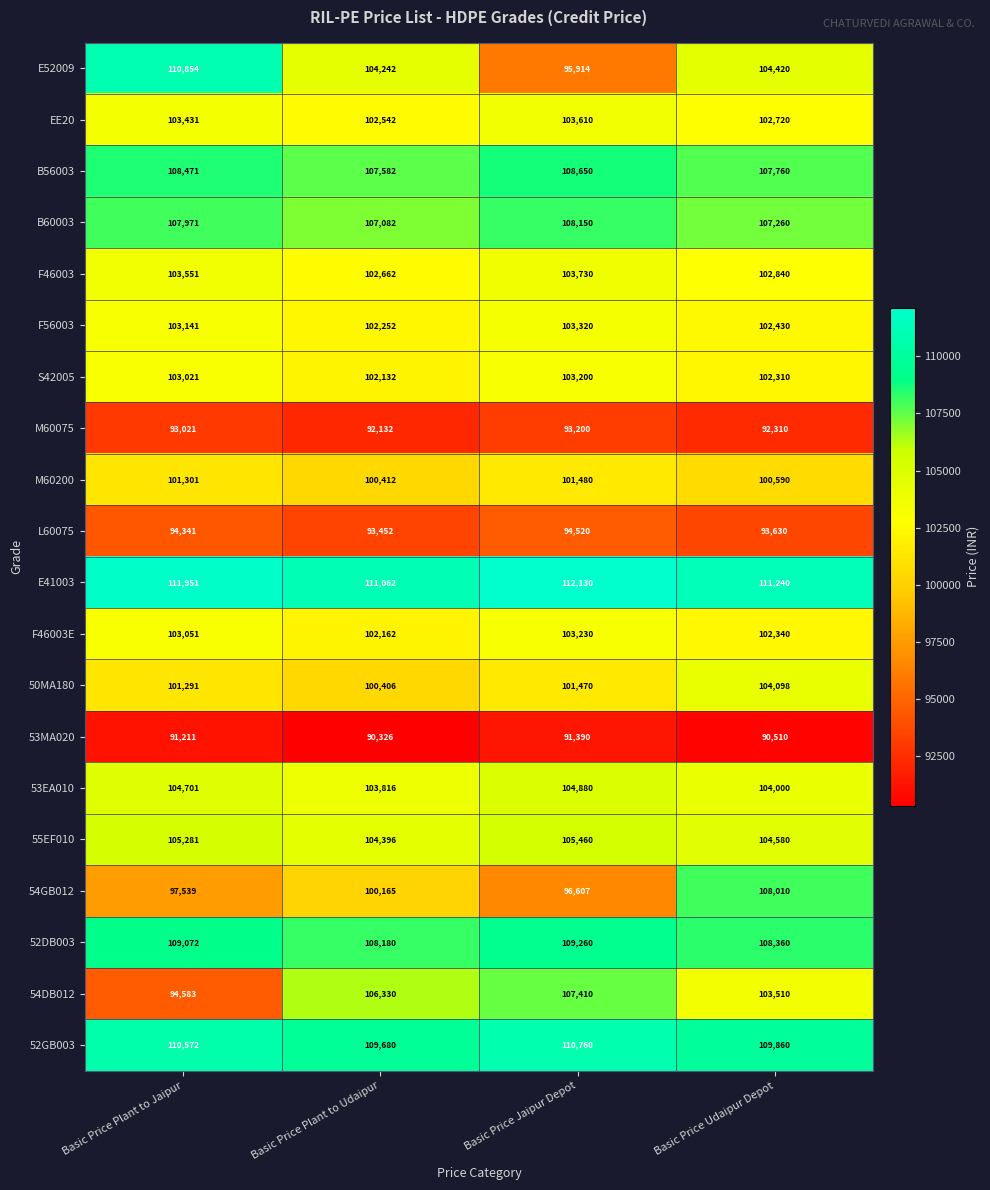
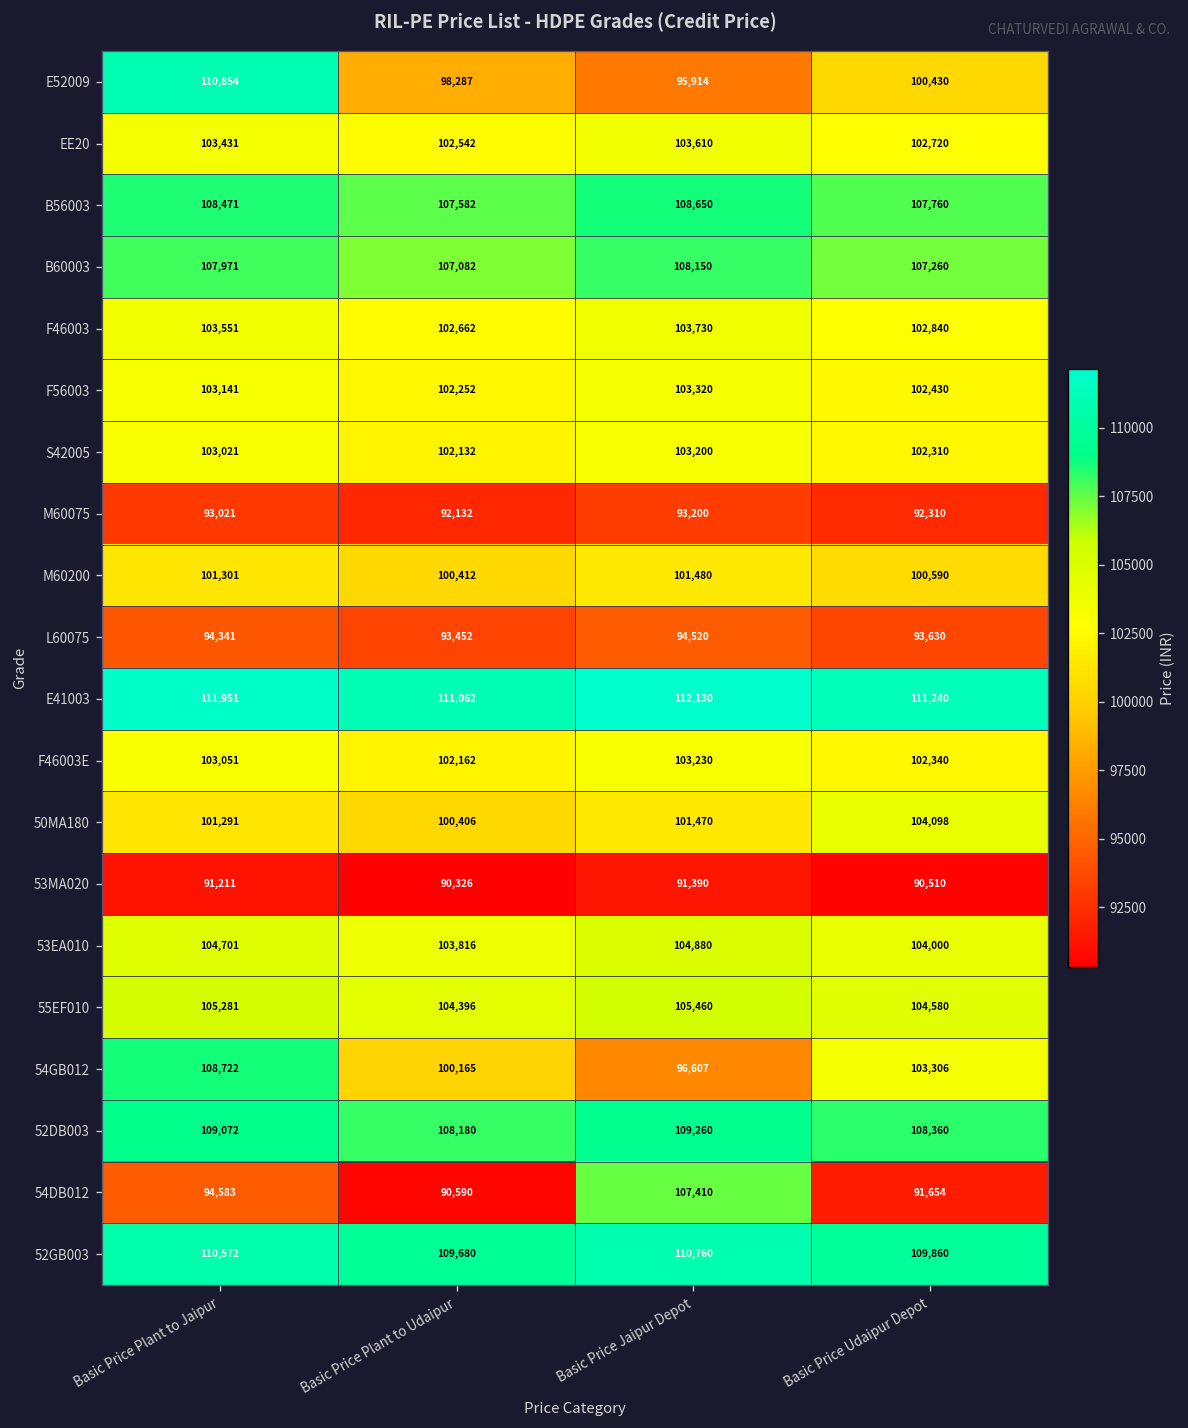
E52009, Basic Price Plant to Udaipur: 104,242 -> 98,287
E52009, Basic Price Udaipur Depot: 104,420 -> 100,430
54GB012, Basic Price Plant to Jaipur: 97,539 -> 108,722
54GB012, Basic Price Udaipur Depot: 108,010 -> 103,306
54DB012, Basic Price Plant to Udaipur: 106,330 -> 90,590
54DB012, Basic Price Udaipur Depot: 103,510 -> 91,654
